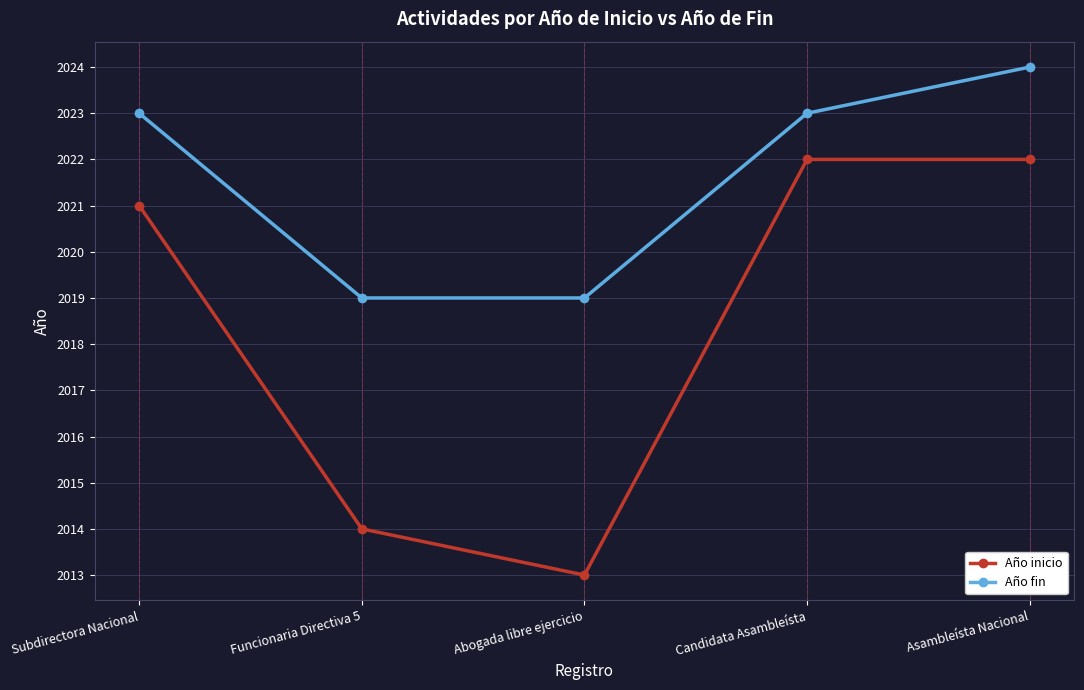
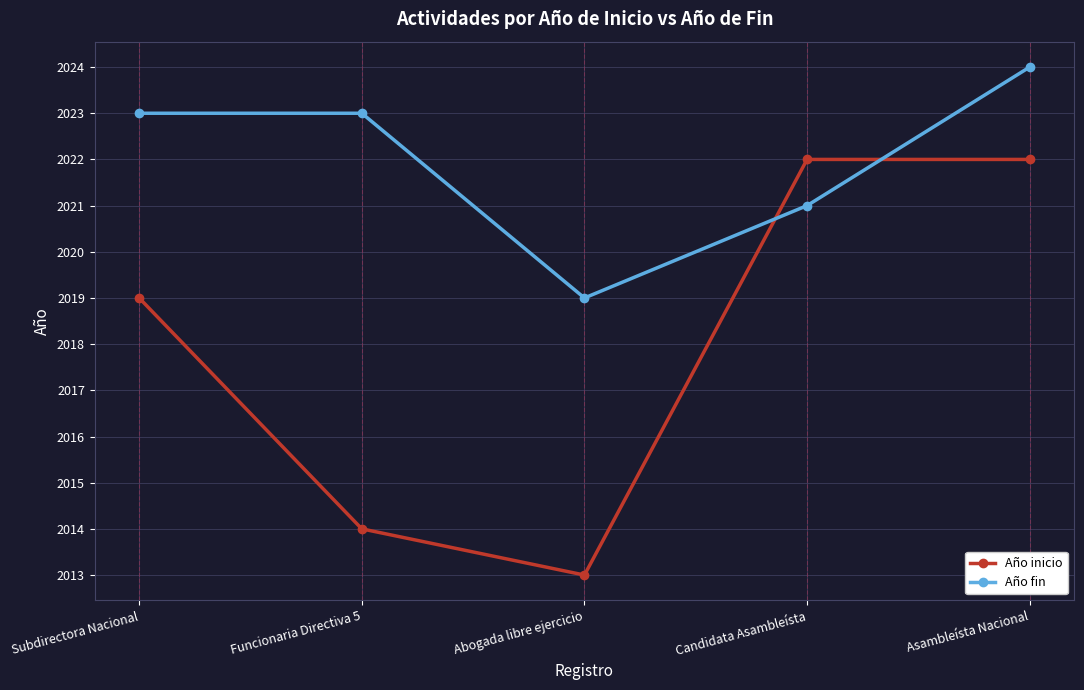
Año inicio, Subdirectora Nacional: 2021 -> 2019
Año fin, Funcionaria Directiva 5: 2019 -> 2023
Año fin, Candidata Asambleísta: 2023 -> 2021
